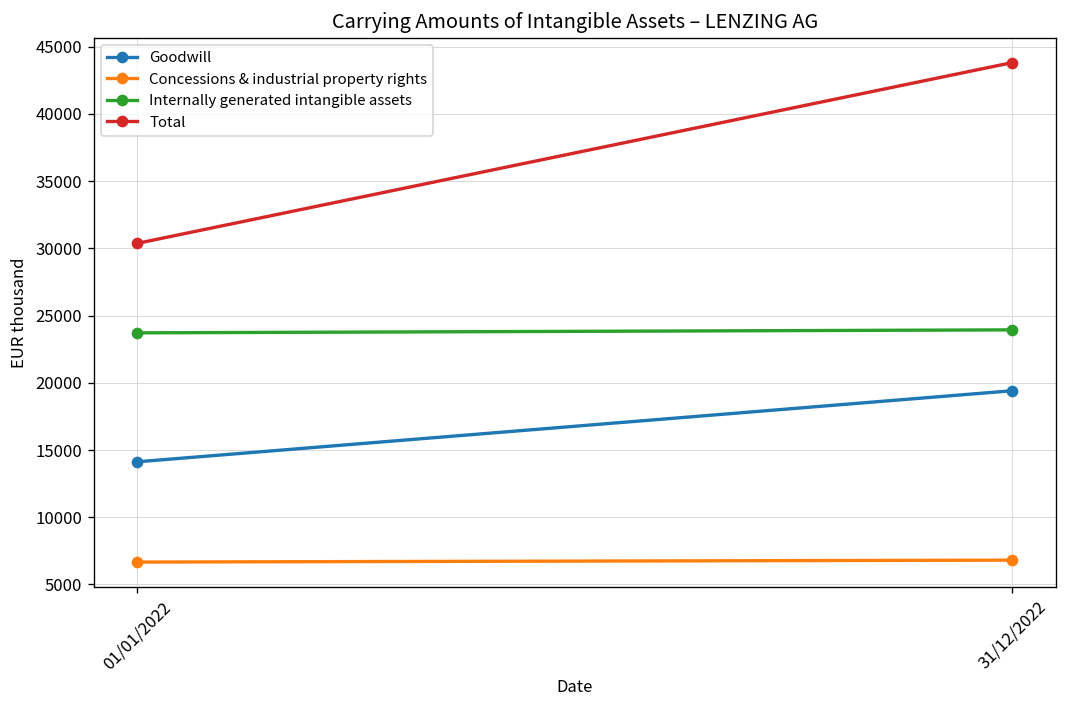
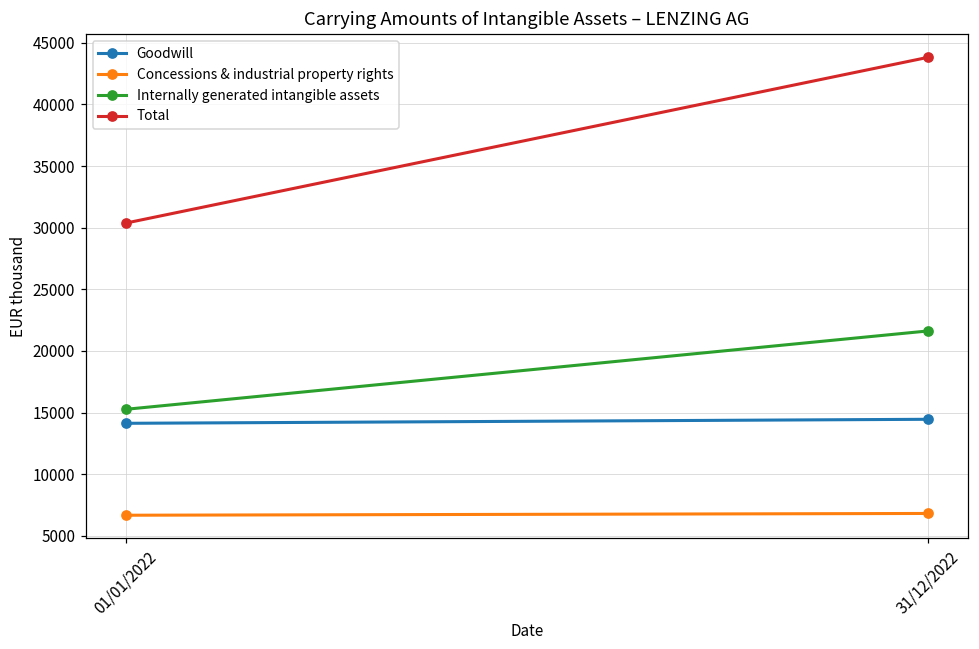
Internally generated intangible assets, 01/01/2022: 23700 -> 15300
Goodwill, 31/12/2022: 19400 -> 14500
Internally generated intangible assets, 31/12/2022: 23900 -> 21600
